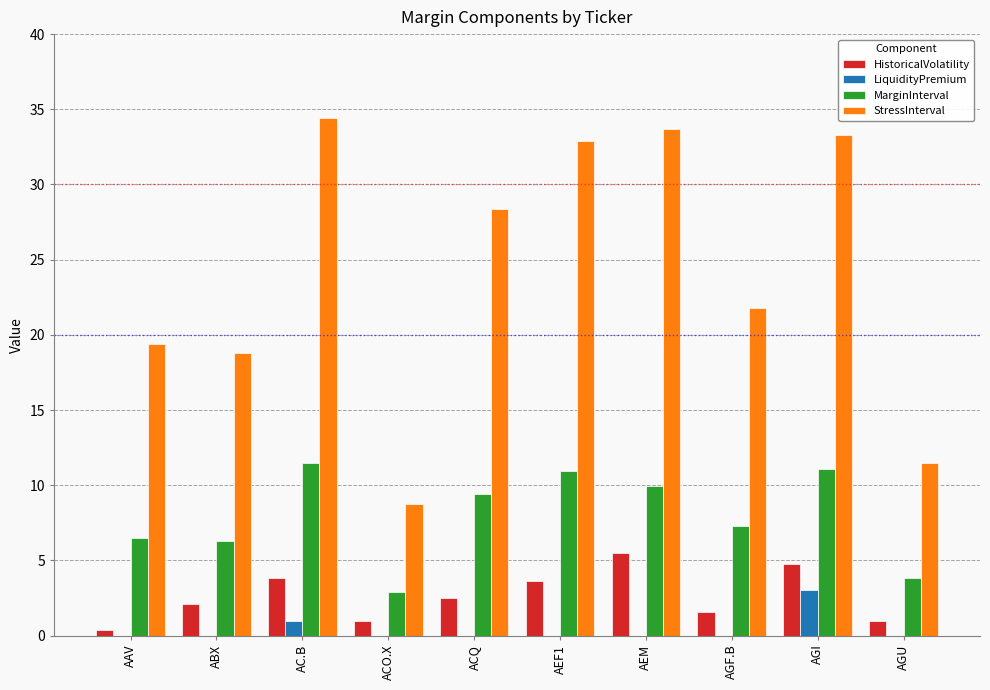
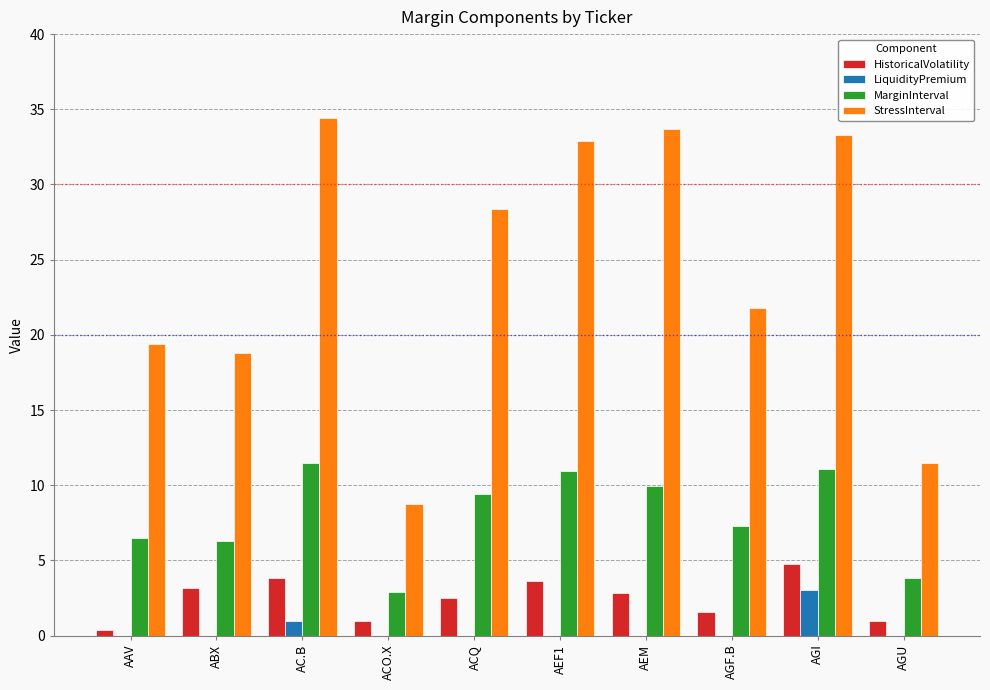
HistoricalVolatility, ABX: 2.1 -> 3.2
HistoricalVolatility, AEM: 5.5 -> 2.8
